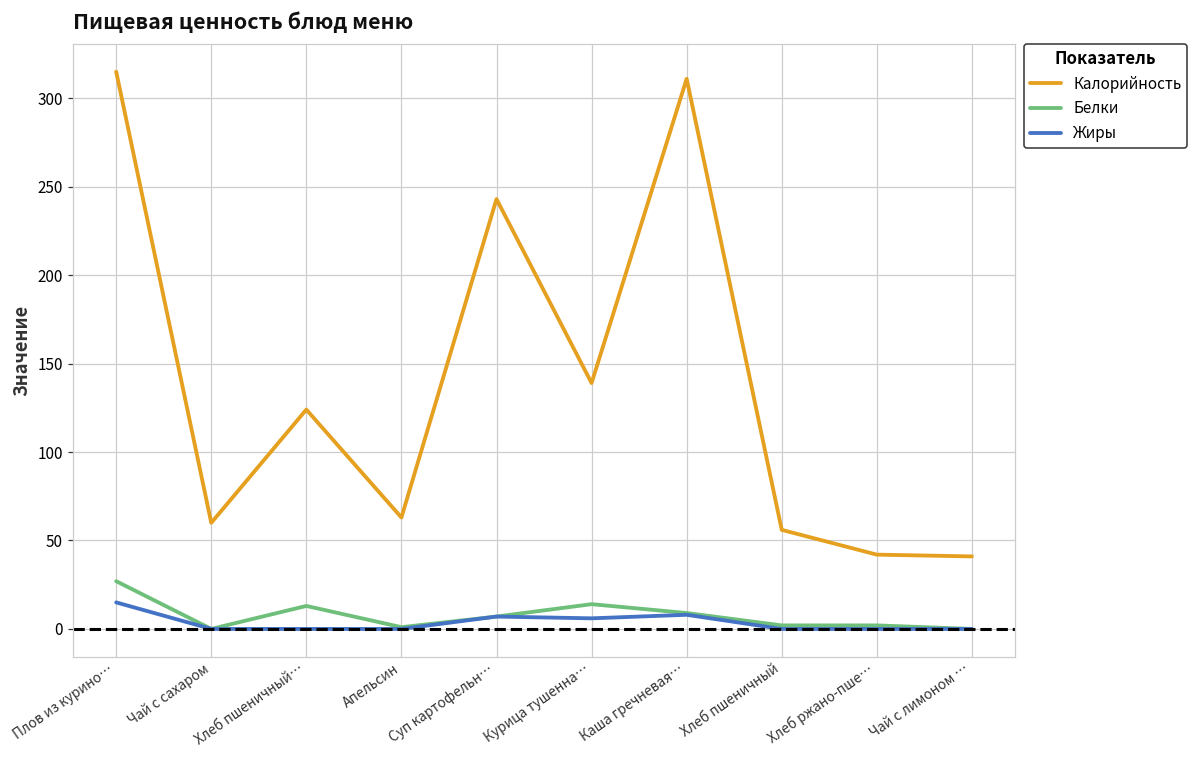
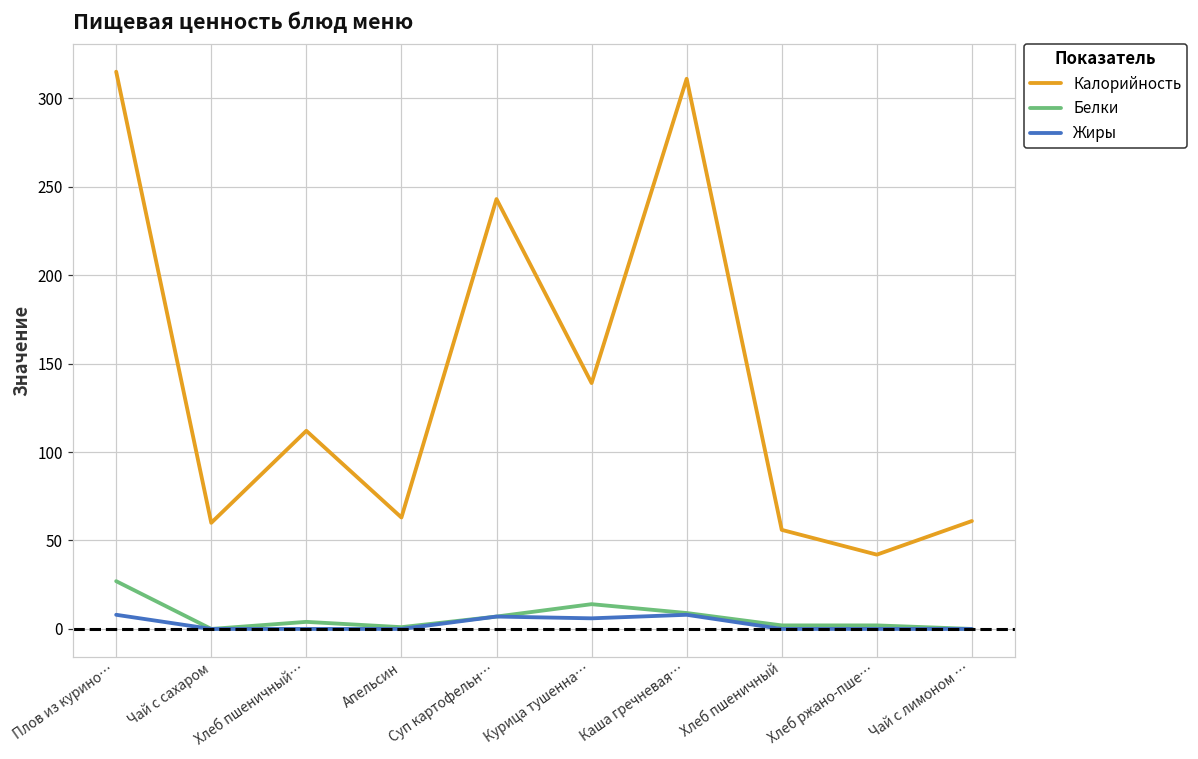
Жиры, Плов из курино…: 15 -> 8
Калорийность, Хлеб пшеничный…: 124 -> 112
Белки, Хлеб пшеничный…: 13 -> 4
Калорийность, Чай с лимоном …: 41 -> 61
